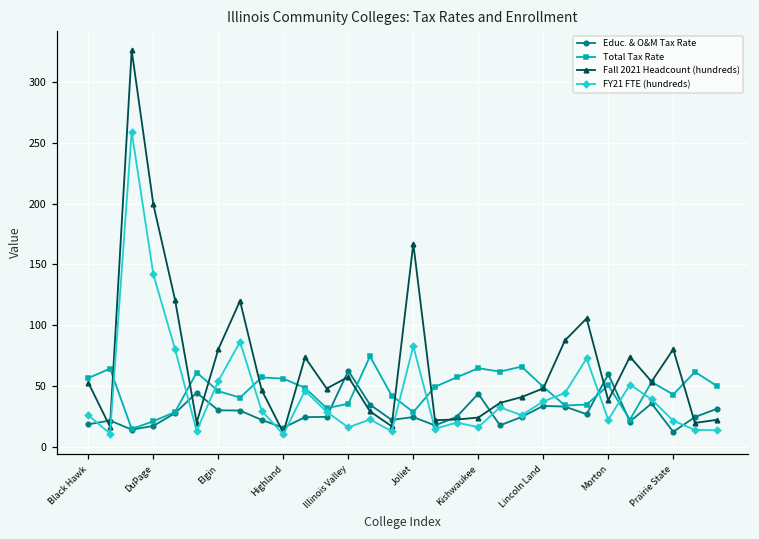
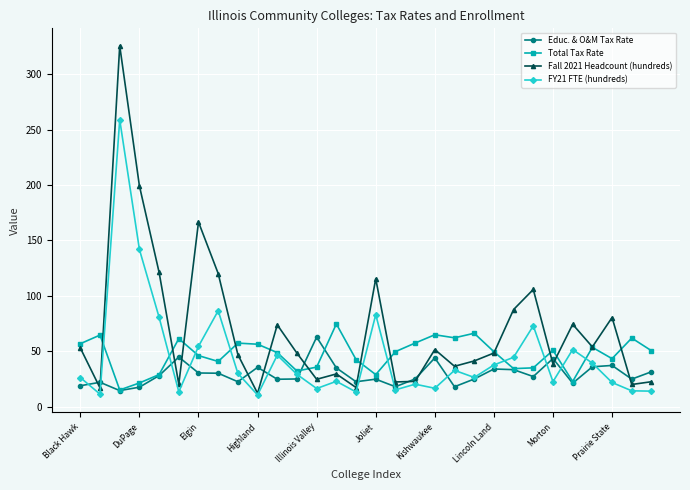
Fall 2021 Headcount (hundreds), Elgin: 81 -> 167
Educ. & O&M Tax Rate, Highland: 16 -> 36
Fall 2021 Headcount (hundreds), Illinois Valley: 58 -> 25
Fall 2021 Headcount (hundreds), Joliet: 167 -> 116
Fall 2021 Headcount (hundreds), Kishwaukee: 24 -> 52
Educ. & O&M Tax Rate, Morton: 60 -> 43
Educ. & O&M Tax Rate, Prairie State: 13 -> 37
